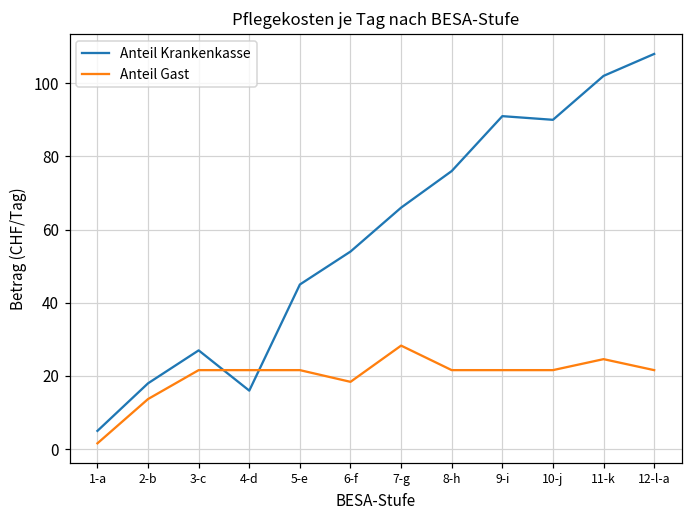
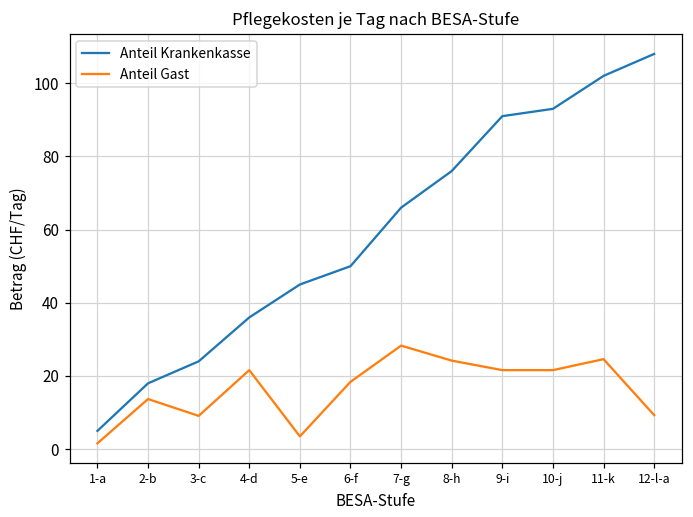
Anteil Krankenkasse, 3-c: 27 -> 24
Anteil Gast, 3-c: 22 -> 9
Anteil Krankenkasse, 4-d: 16 -> 36
Anteil Gast, 5-e: 22 -> 4
Anteil Krankenkasse, 6-f: 54 -> 50
Anteil Gast, 8-h: 22 -> 24
Anteil Krankenkasse, 10-j: 90 -> 93
Anteil Gast, 12-l-a: 22 -> 9
